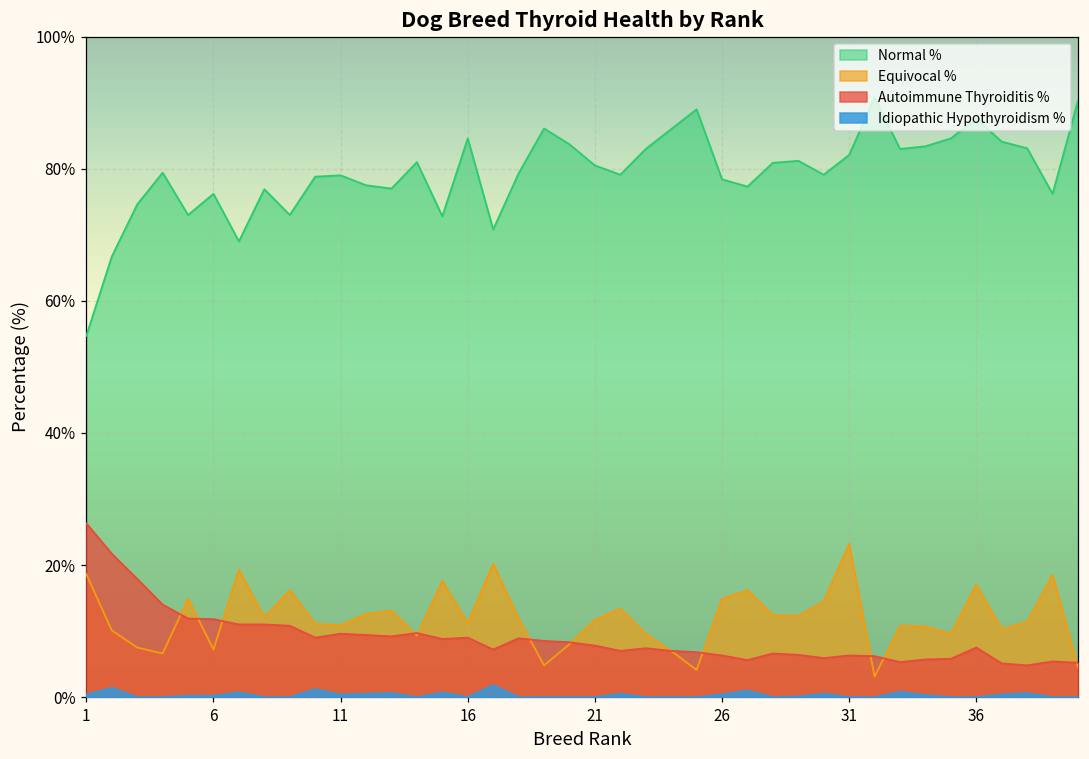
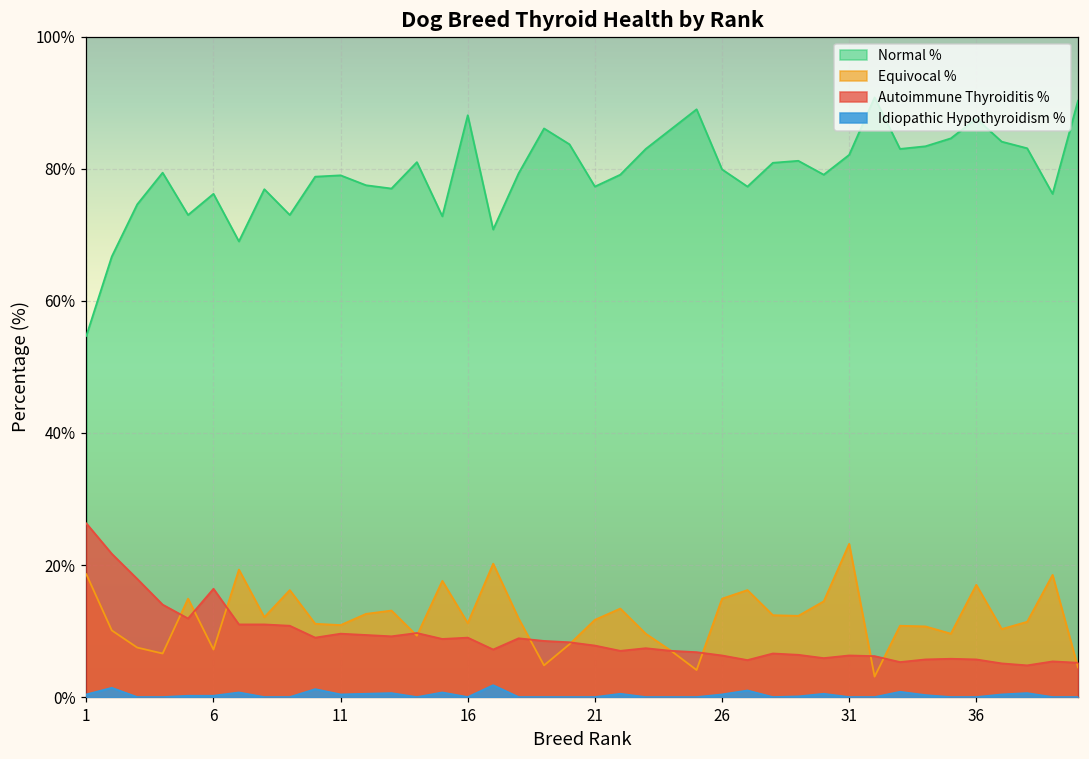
Autoimmune Thyroiditis %, 6: 12% -> 16%
Normal %, 16: 85% -> 88%
Normal %, 21: 81% -> 77%
Normal %, 26: 78% -> 80%
Autoimmune Thyroiditis %, 36: 8% -> 6%
